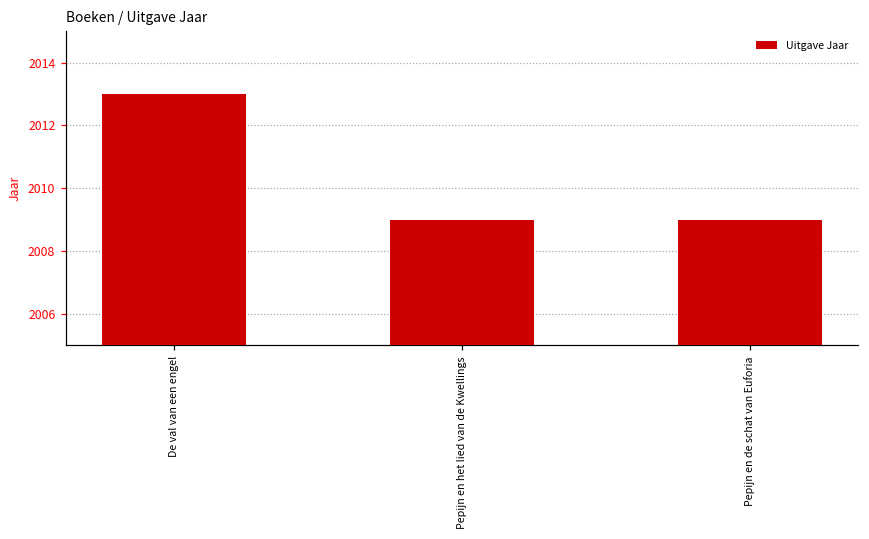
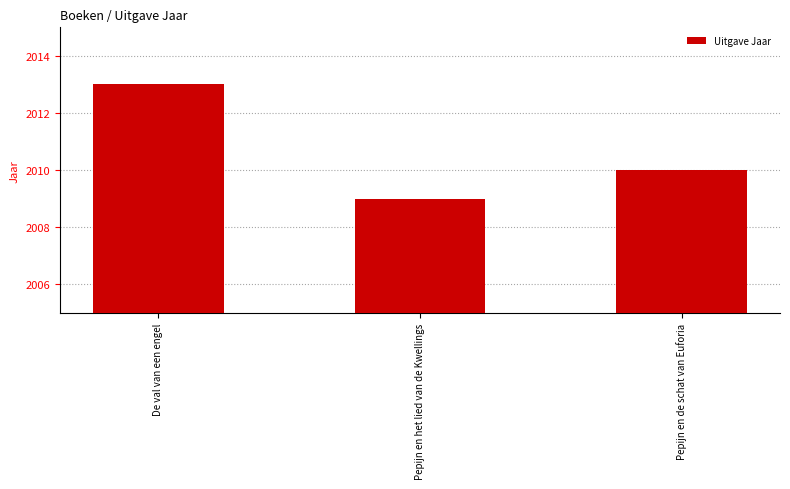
Pepijn en de schat van Euforia: 2009 -> 2010
